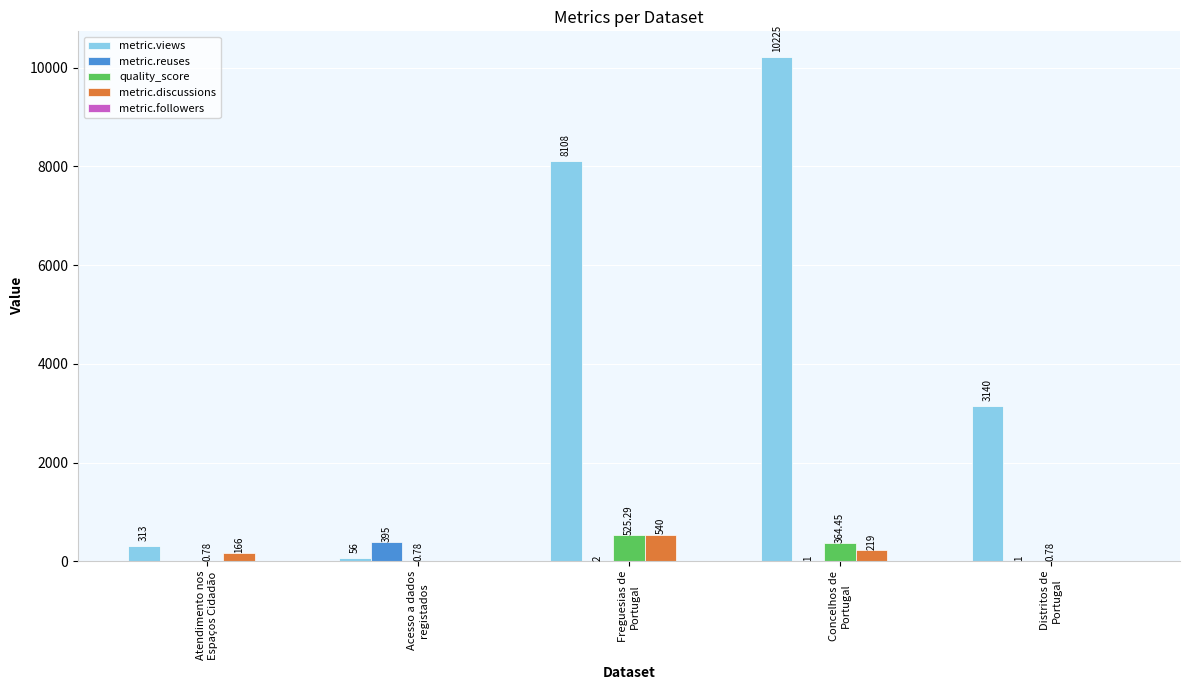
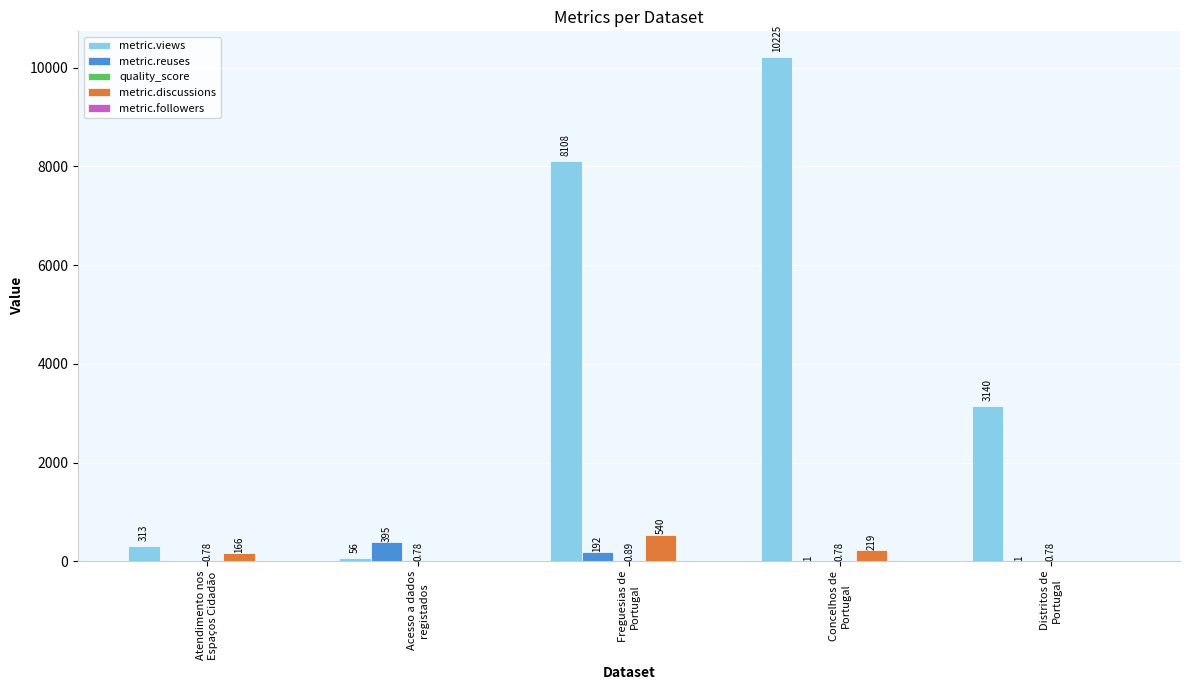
metric.reuses, Freguesias de Portugal: 2 -> 192
quality_score, Freguesias de Portugal: 525.29 -> 0.89
quality_score, Concelhos de Portugal: 364.45 -> 0.78
